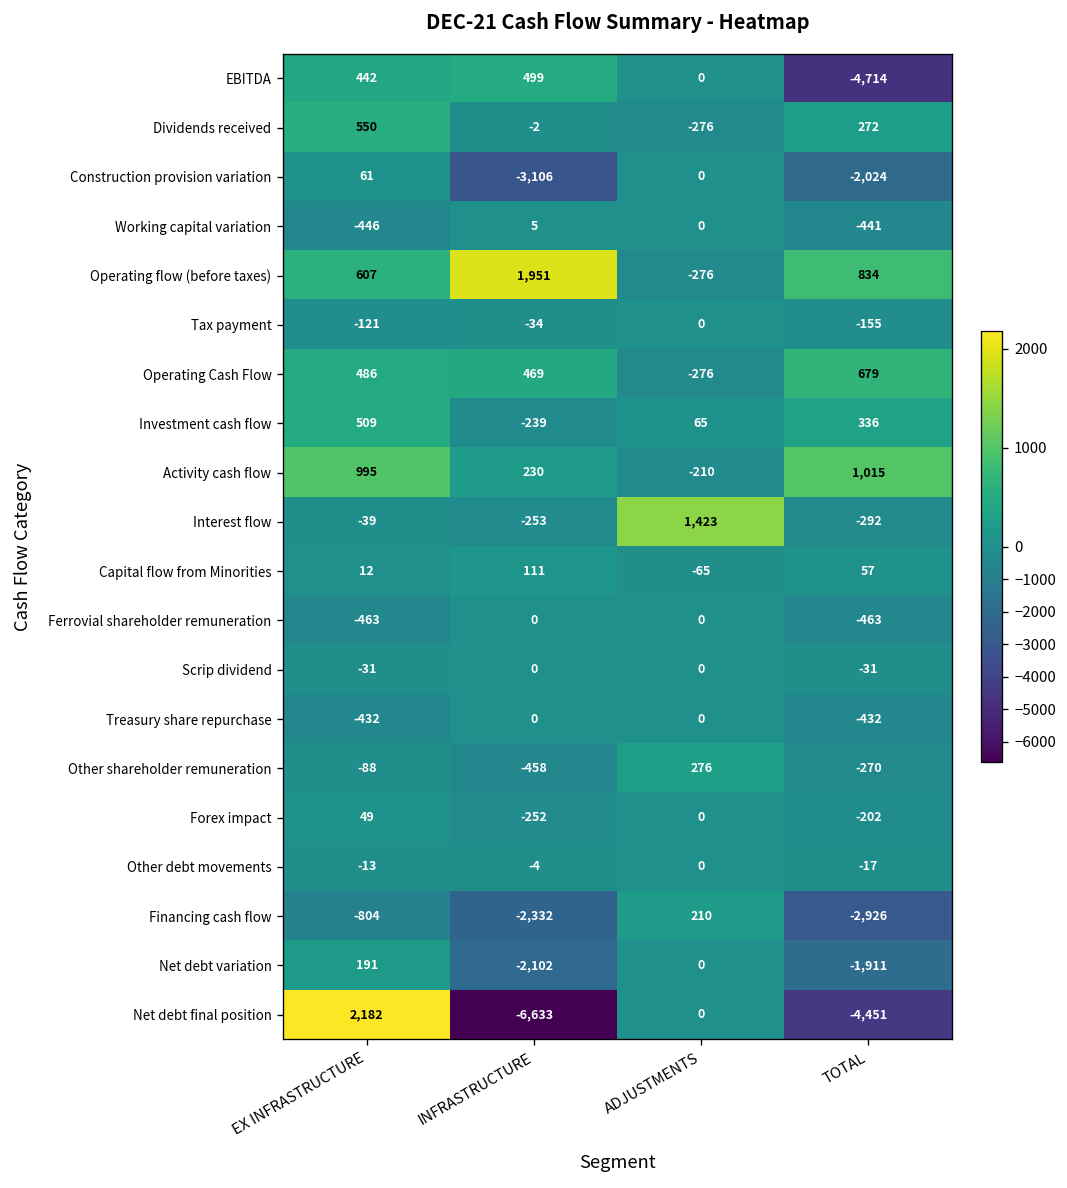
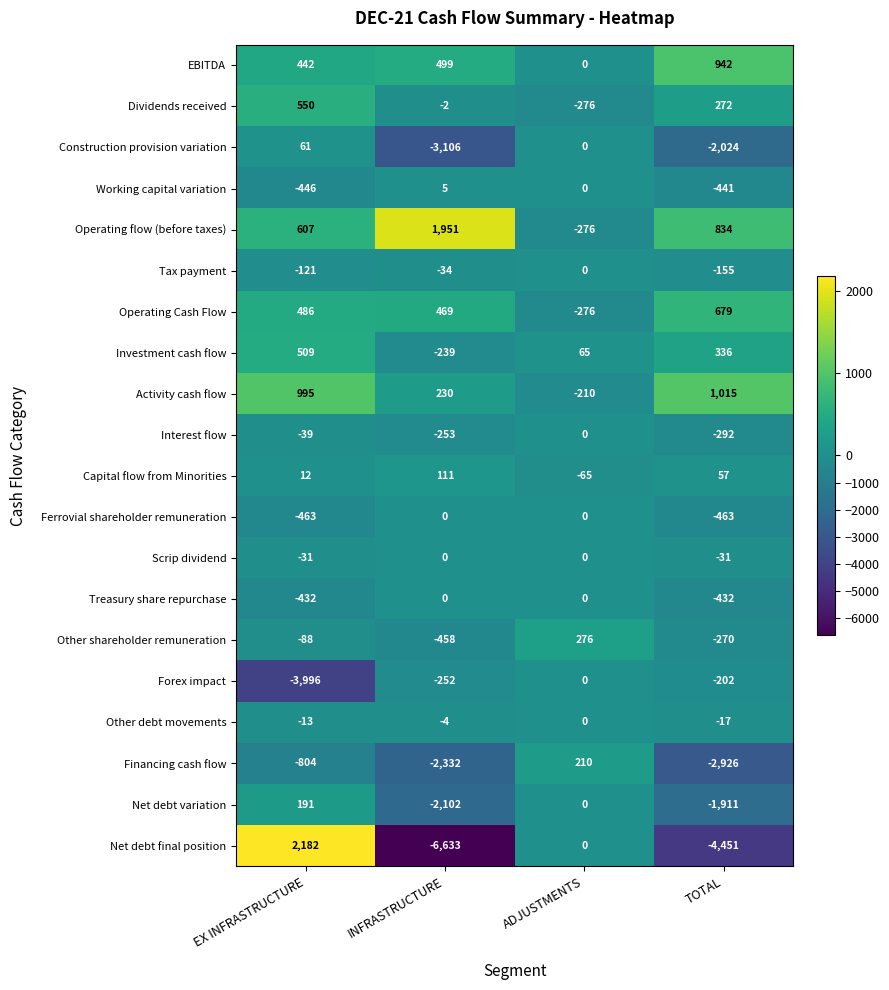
EBITDA, TOTAL: -4,714 -> 942
Interest flow, ADJUSTMENTS: 1,423 -> 0
Forex impact, EX INFRASTRUCTURE: 49 -> -3,996
